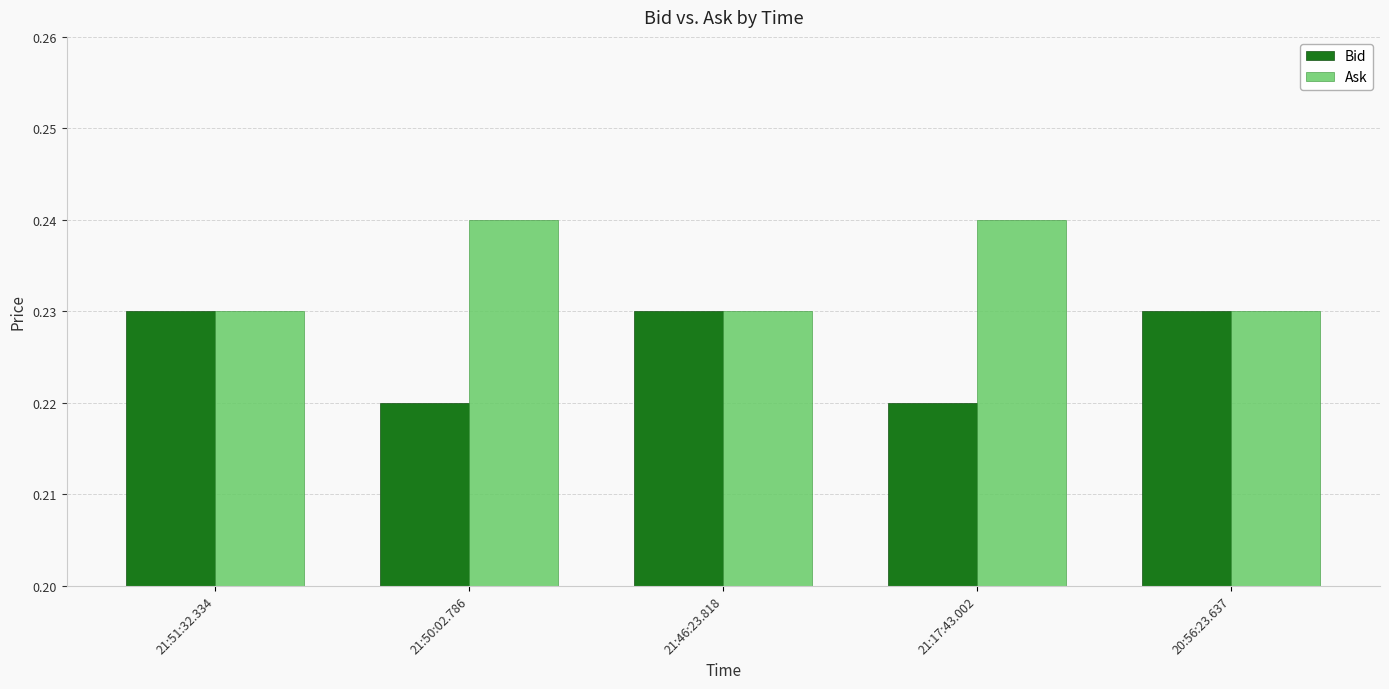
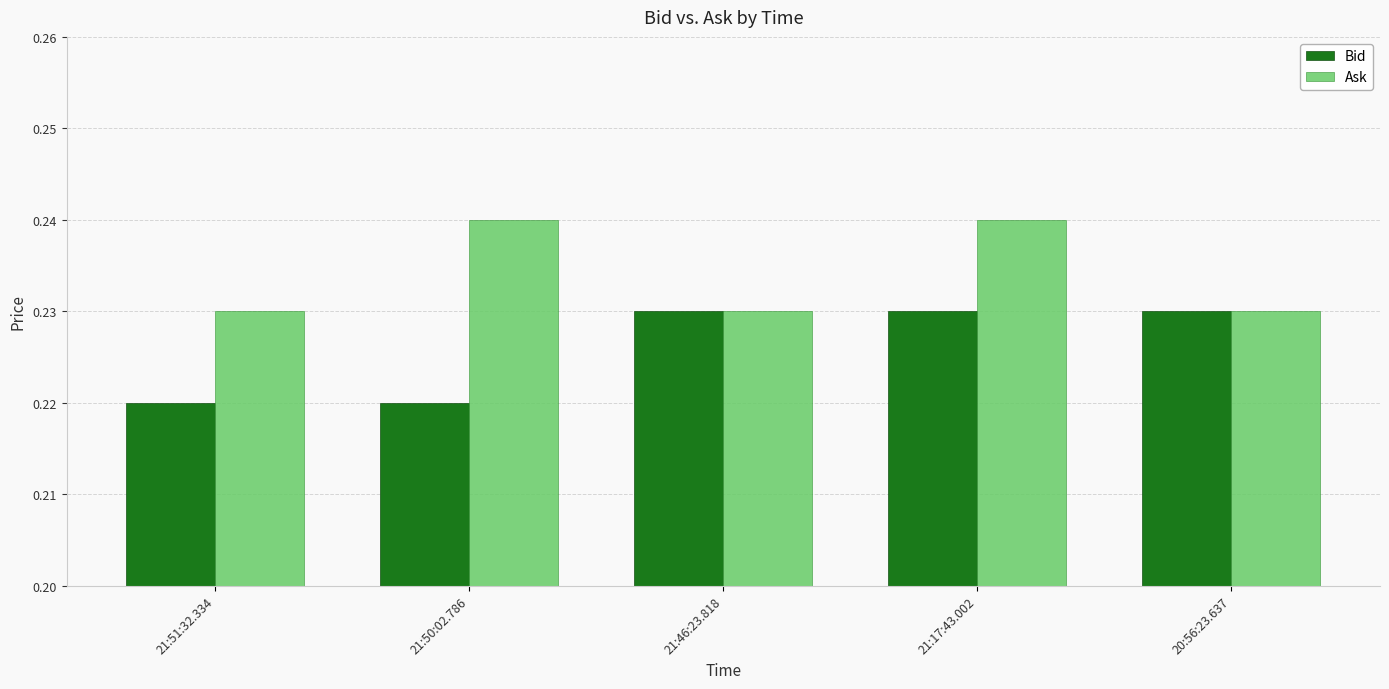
Bid, 21:51:32.334: 0.23 -> 0.22
Bid, 21:17:43.002: 0.22 -> 0.23
